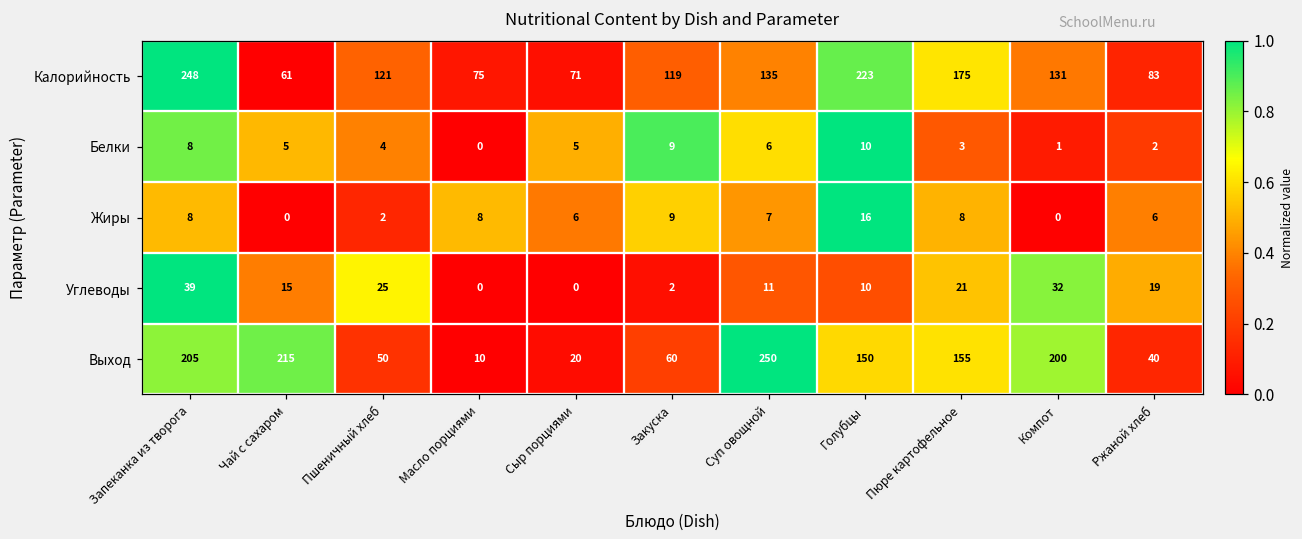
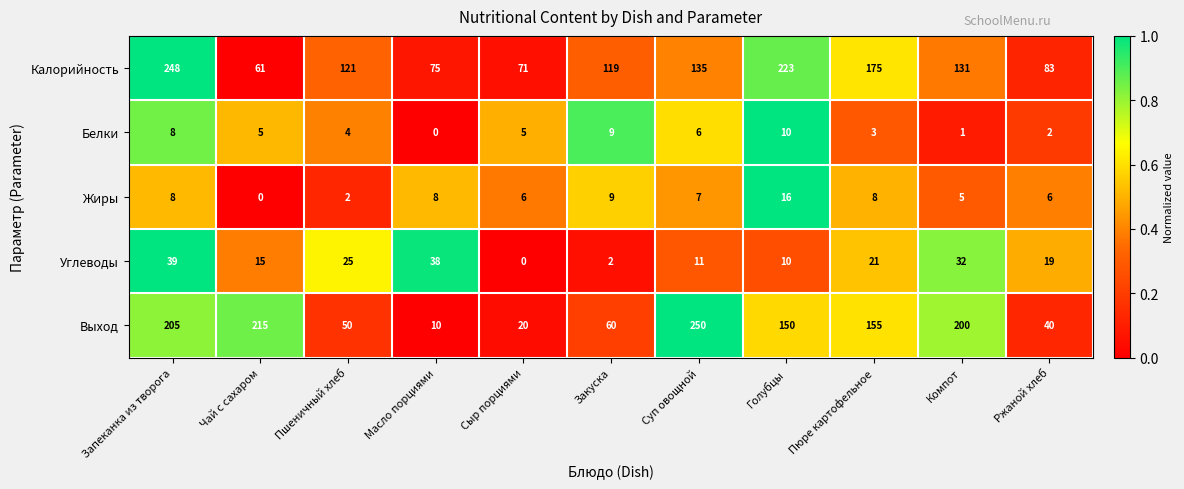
Жиры, Компот: 0 -> 5
Углеводы, Масло порциями: 0 -> 38
